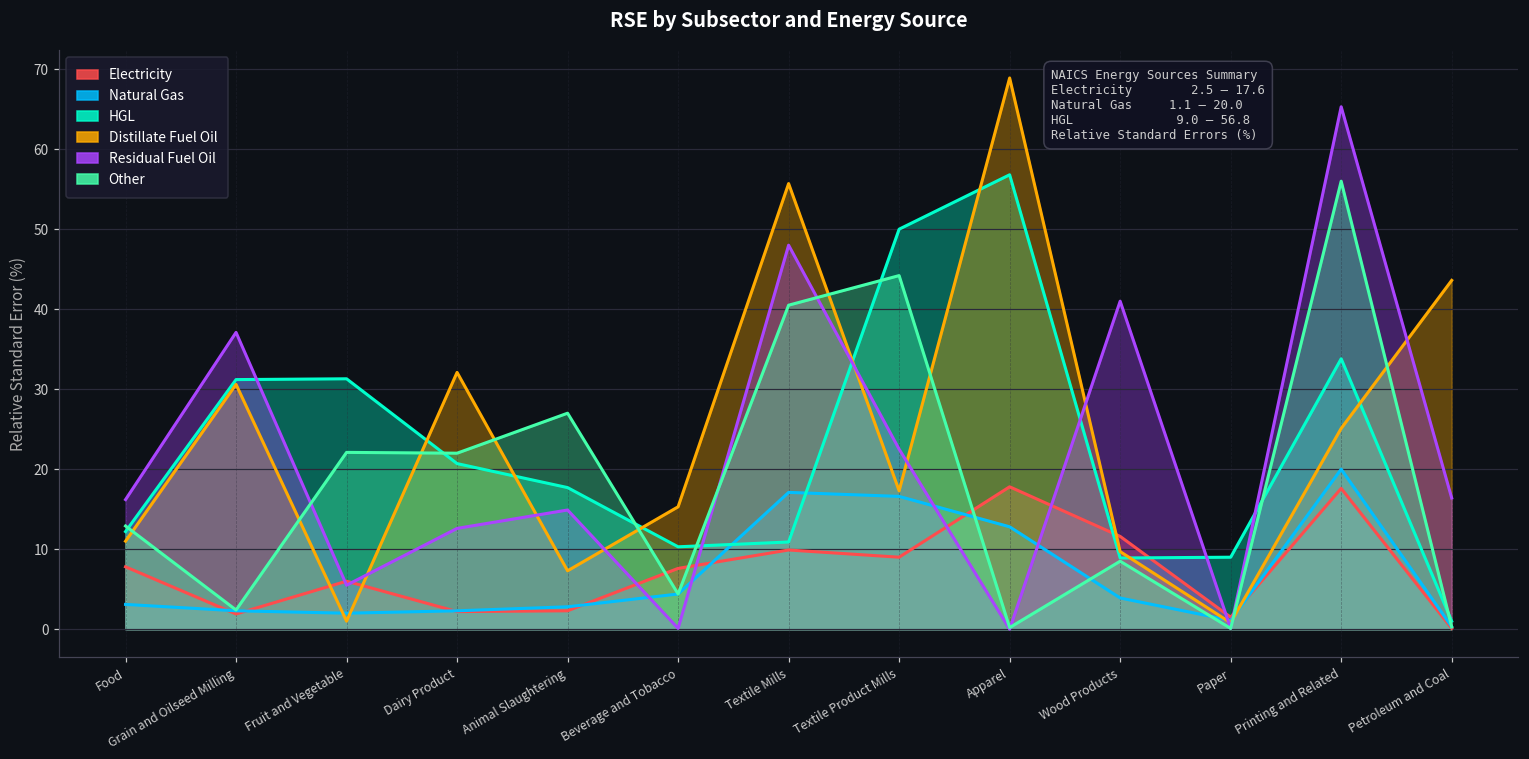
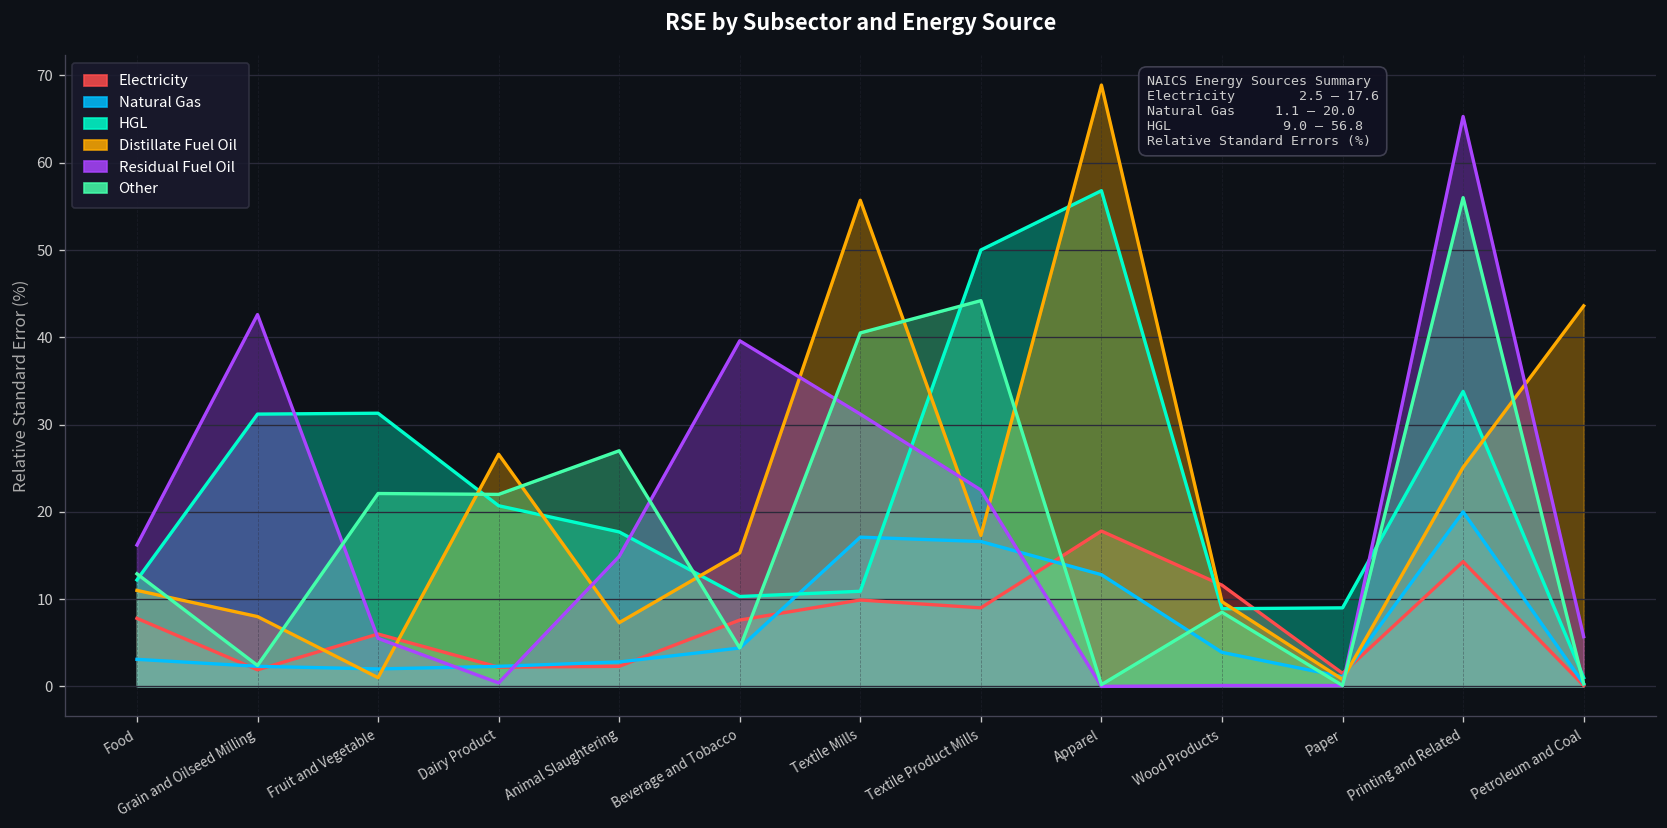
Distillate Fuel Oil, Grain and Oilseed Milling: 31 -> 8
Residual Fuel Oil, Grain and Oilseed Milling: 37 -> 43
Distillate Fuel Oil, Dairy Product: 32 -> 27
Residual Fuel Oil, Dairy Product: 13 -> 0
Residual Fuel Oil, Beverage and Tobacco: 0 -> 40
Residual Fuel Oil, Textile Mills: 48 -> 31
Residual Fuel Oil, Wood Products: 41 -> 0
Electricity, Printing and Related: 18 -> 14
Residual Fuel Oil, Petroleum and Coal: 16 -> 6
